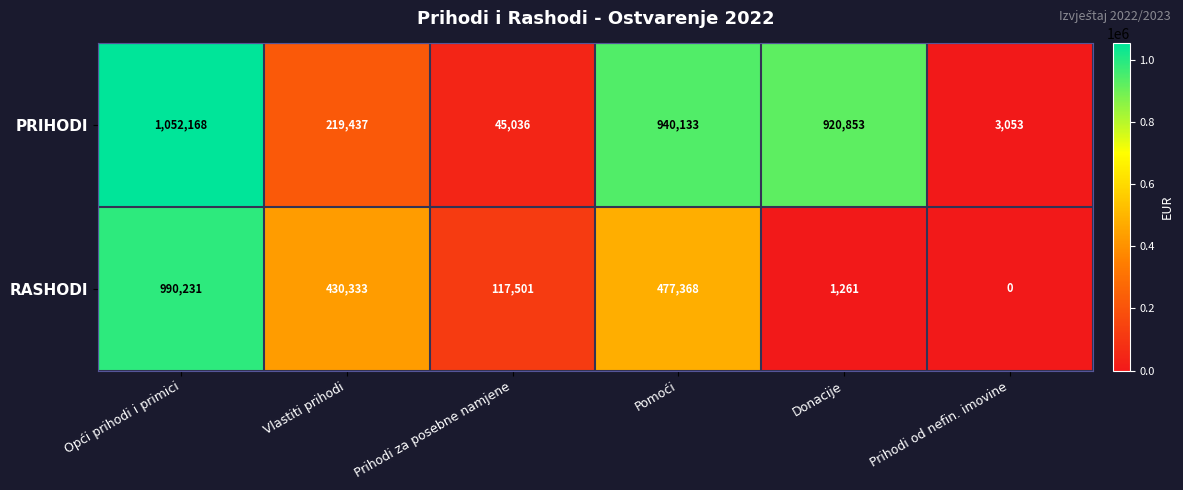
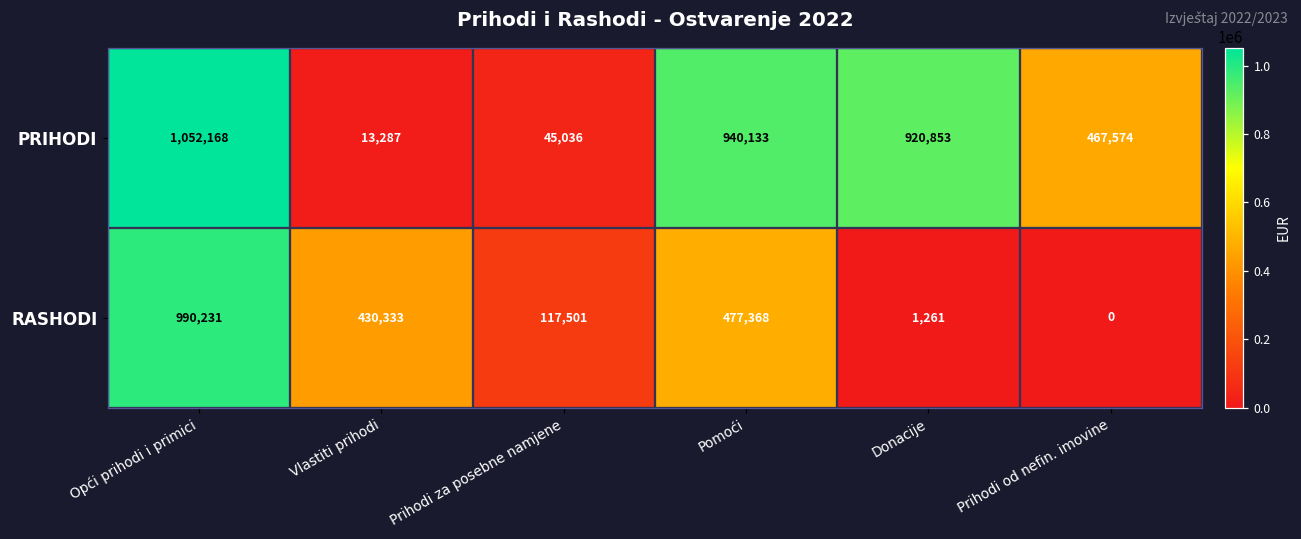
PRIHODI, Vlastiti prihodi: 219,437 -> 13,287
PRIHODI, Prihodi od nefin. imovine: 3,053 -> 467,574
